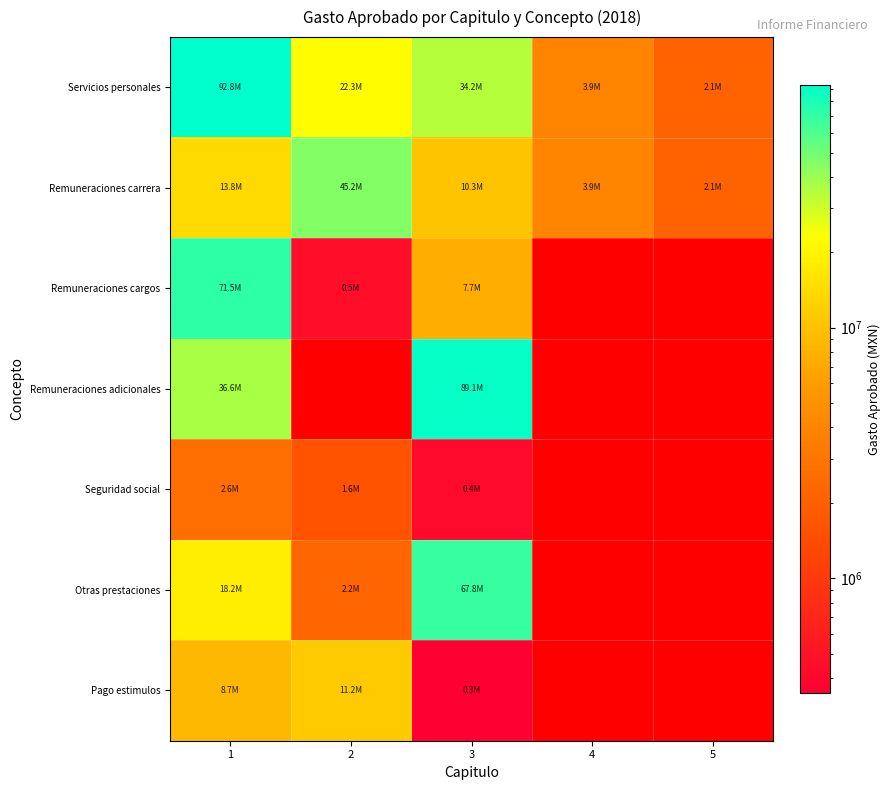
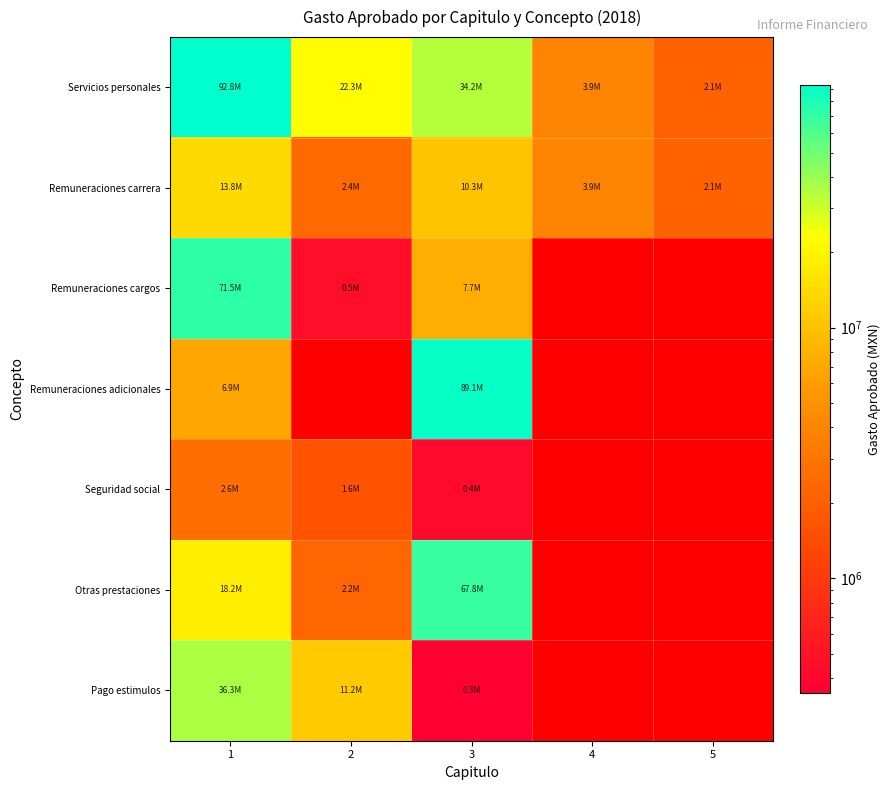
Remuneraciones carrera, 2: 45.2M -> 2.4M
Remuneraciones adicionales, 1: 36.6M -> 6.9M
Pago estimulos, 1: 8.7M -> 36.3M
